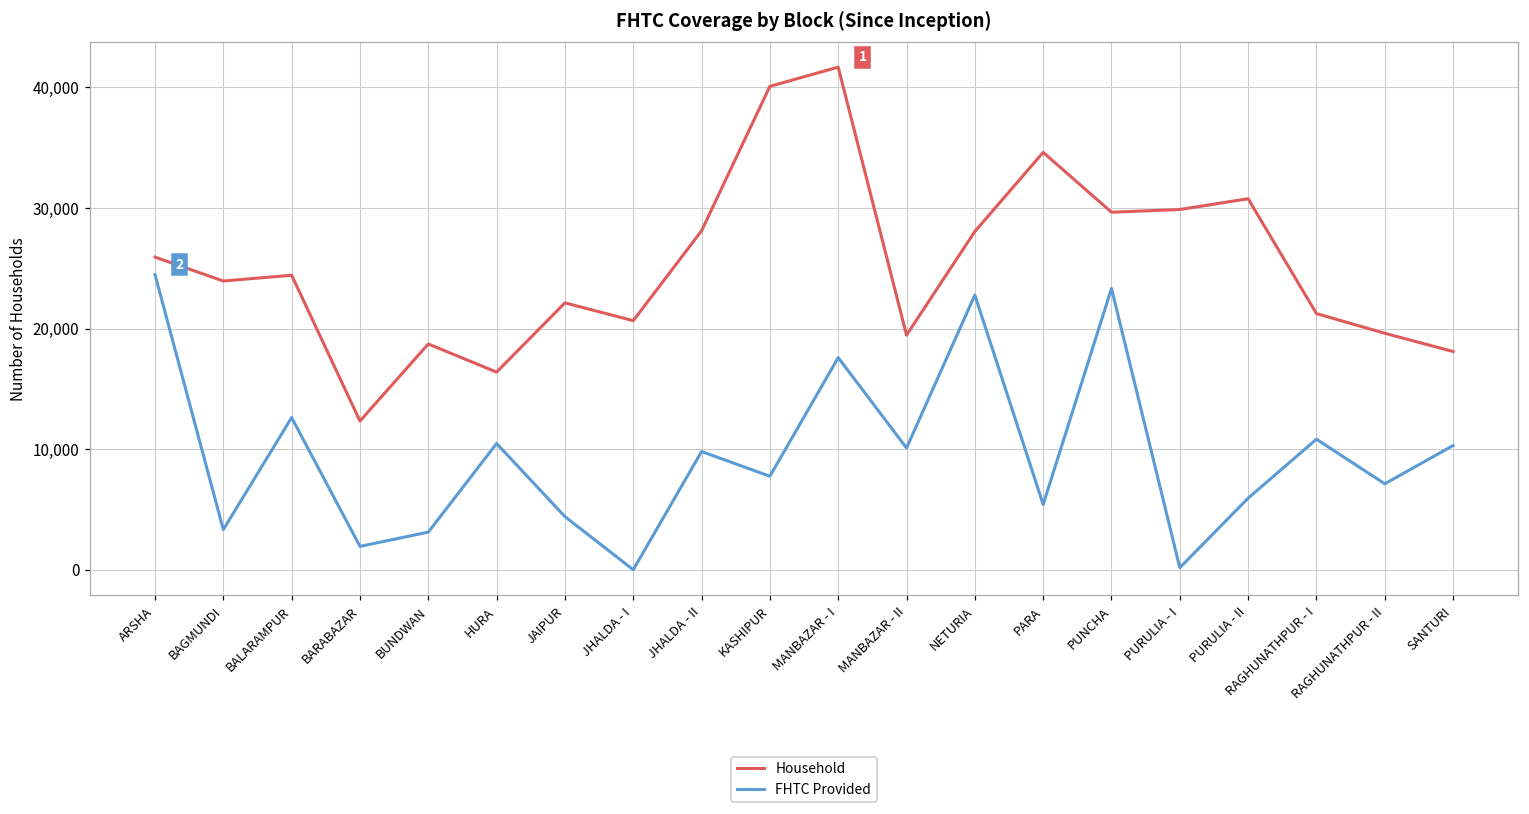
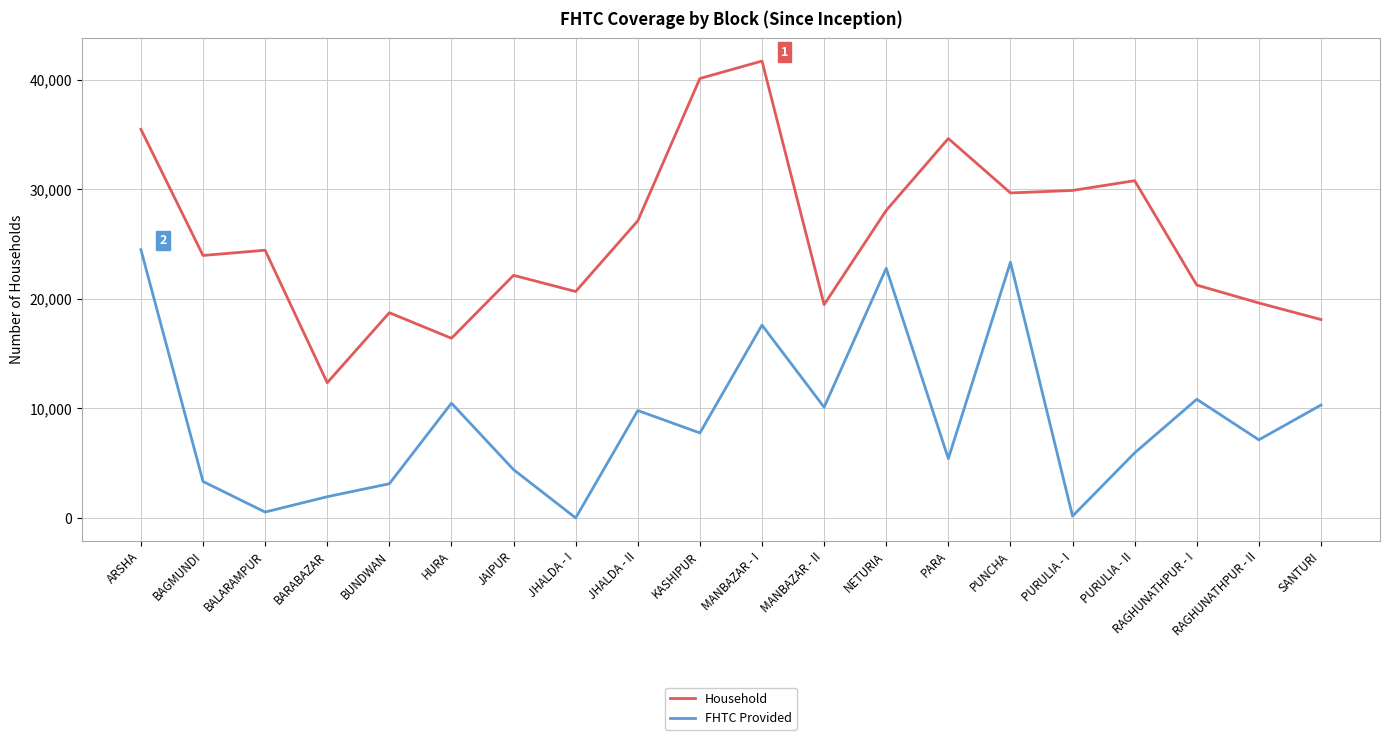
Household, ARSHA: 25,900 -> 35,500
FHTC Provided, BALARAMPUR: 12,600 -> 500
Household, JHALDA - II: 28,100 -> 27,100
